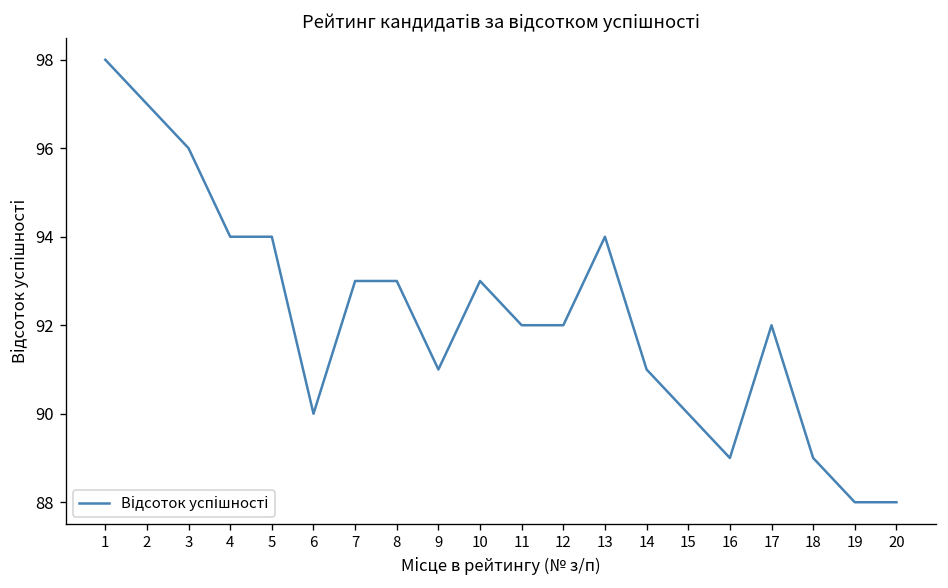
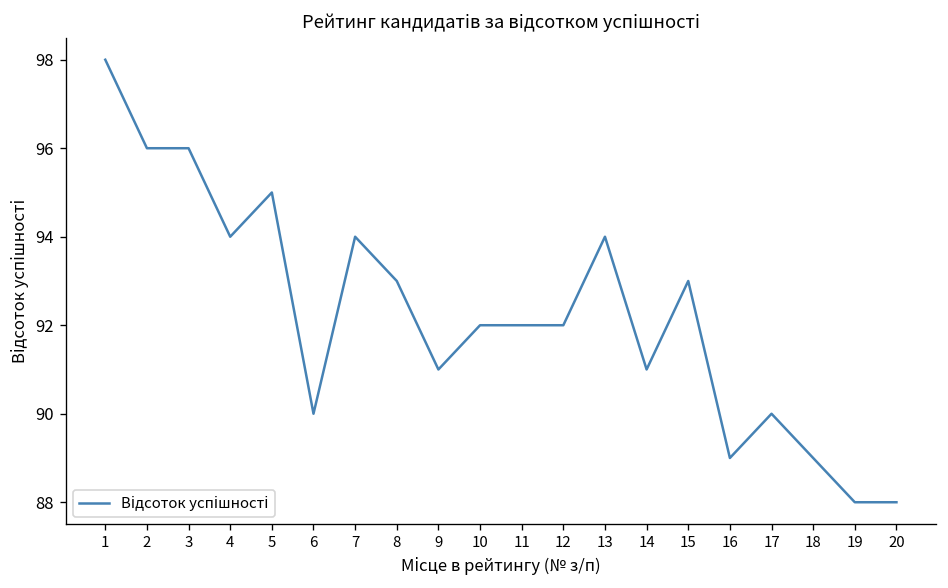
2: 97 -> 96
5: 94 -> 95
7: 93 -> 94
10: 93 -> 92
15: 90 -> 93
17: 92 -> 90
